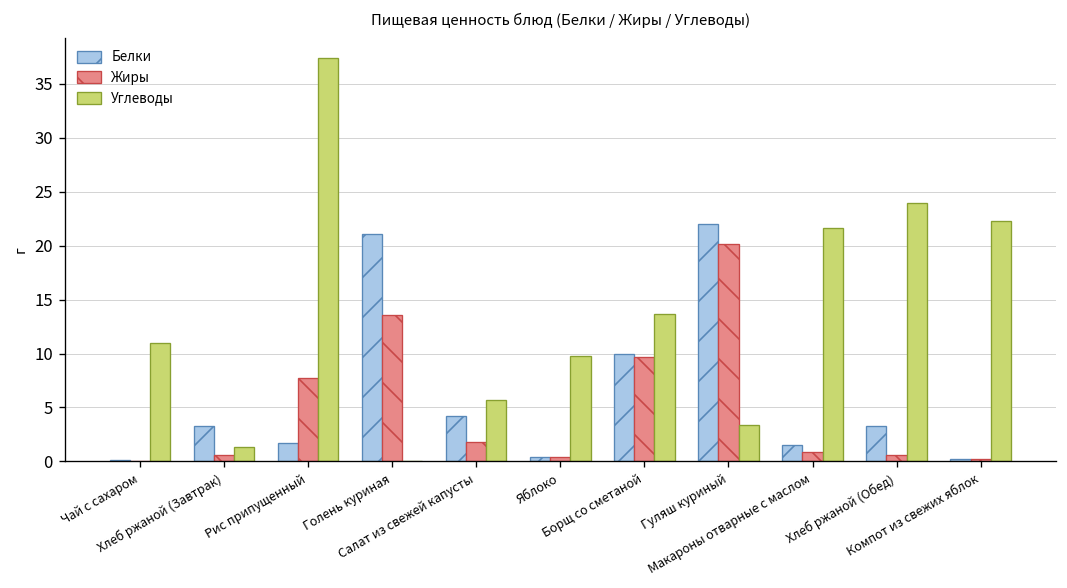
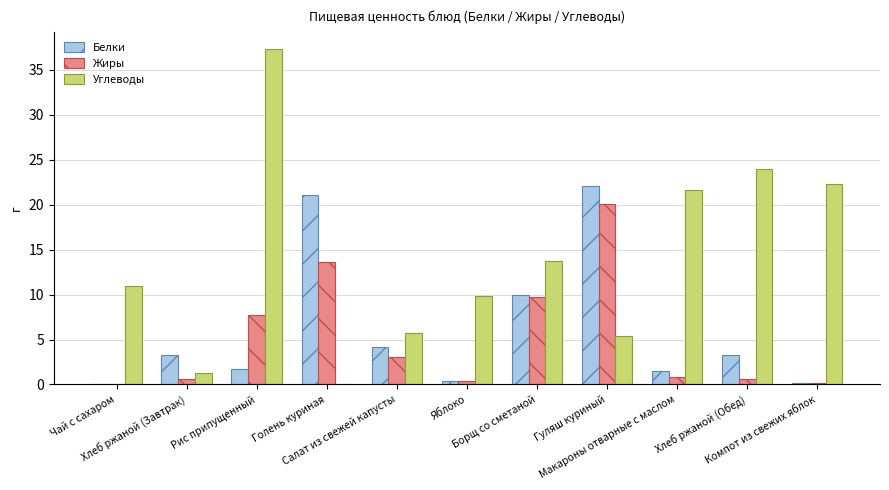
Жиры, Салат из свежей капусты: 2 -> 3
Углеводы, Гуляш куриный: 3 -> 5
